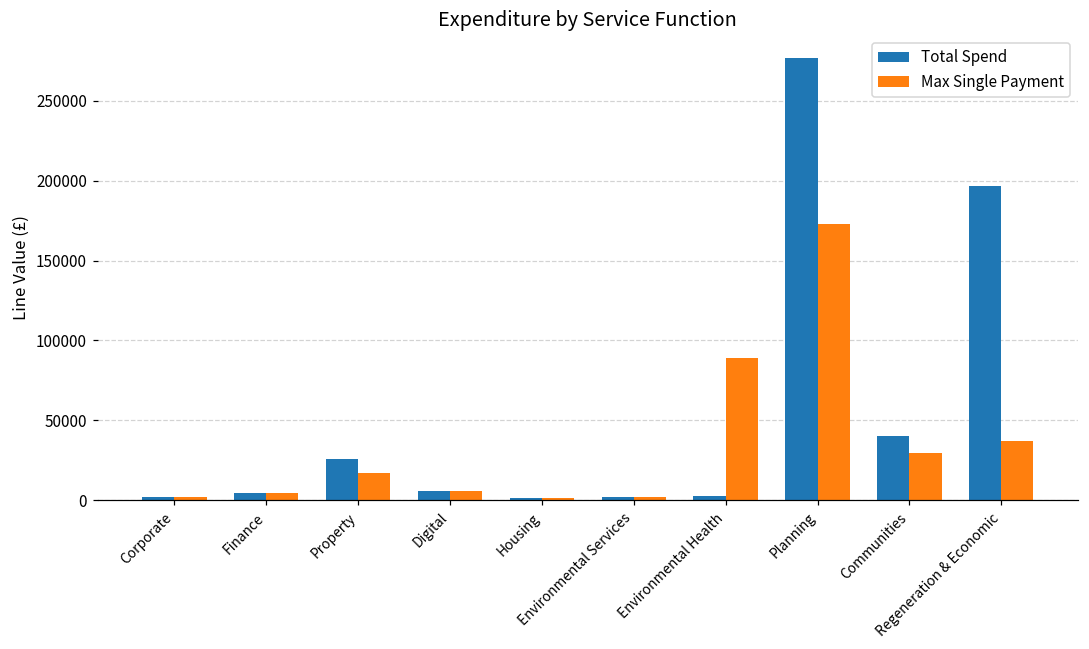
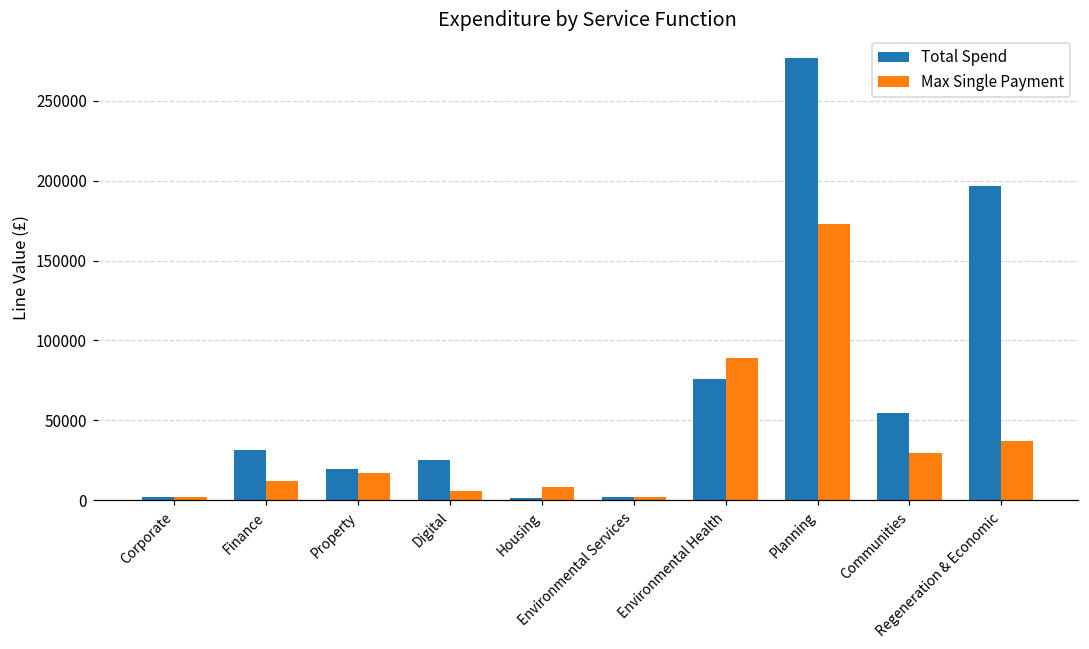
Total Spend, Finance: 5000 -> 31000
Max Single Payment, Finance: 5000 -> 12000
Total Spend, Property: 26000 -> 19000
Total Spend, Digital: 6000 -> 25000
Max Single Payment, Housing: 2000 -> 8000
Total Spend, Environmental Health: 3000 -> 76000
Total Spend, Communities: 40000 -> 55000
